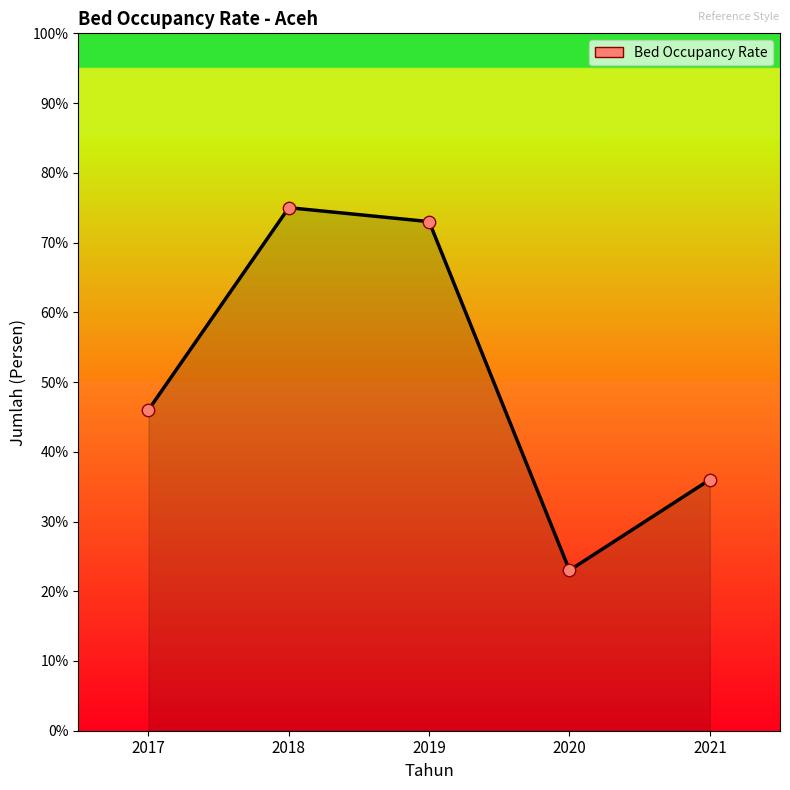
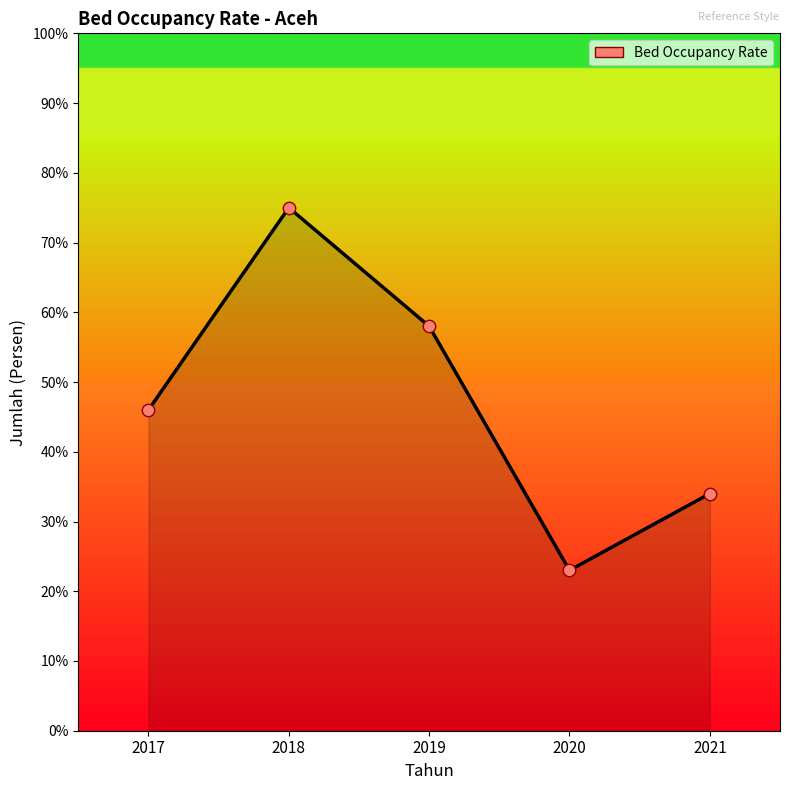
2019: 73% -> 58%
2021: 36% -> 34%
